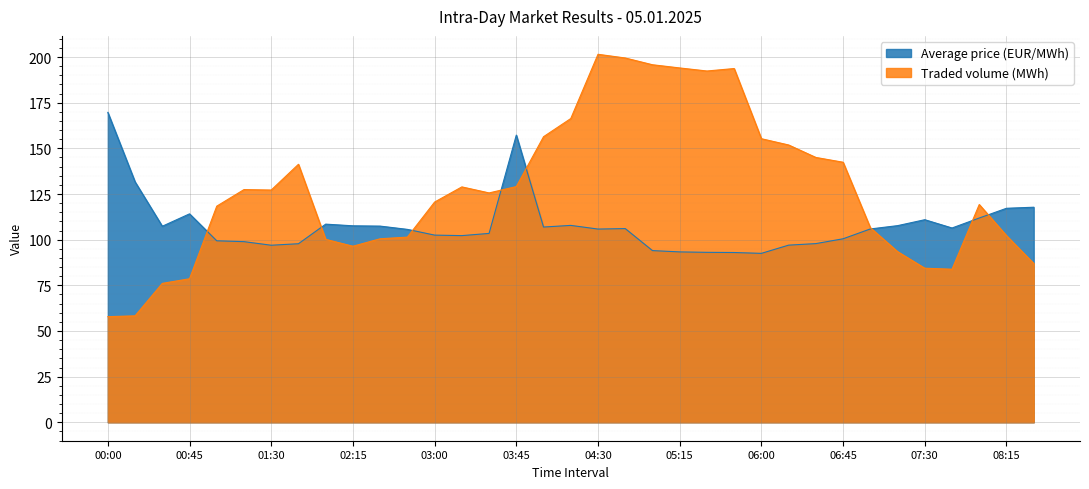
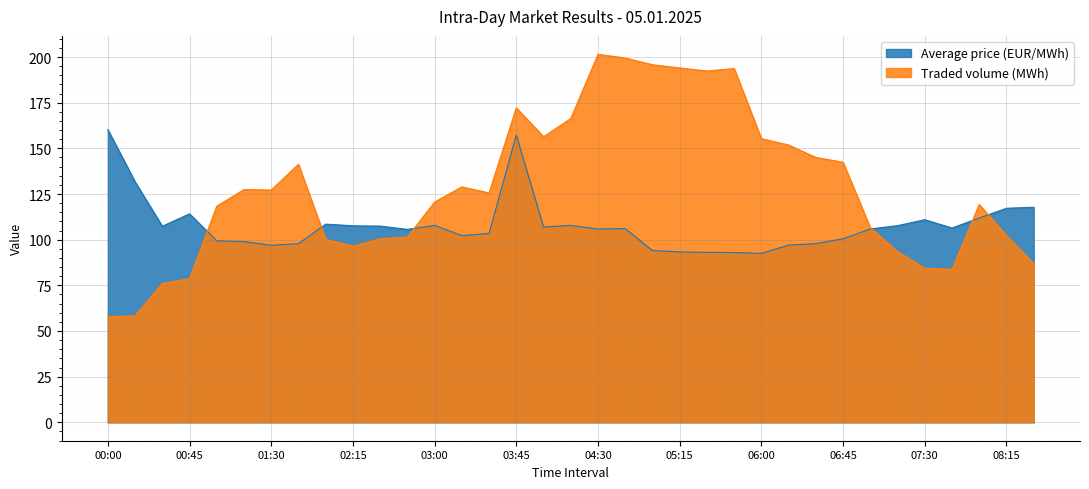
Average price (EUR/MWh), 00:00: 170 -> 160
Average price (EUR/MWh), 03:00: 103 -> 108
Traded volume (MWh), 03:45: 129 -> 172
